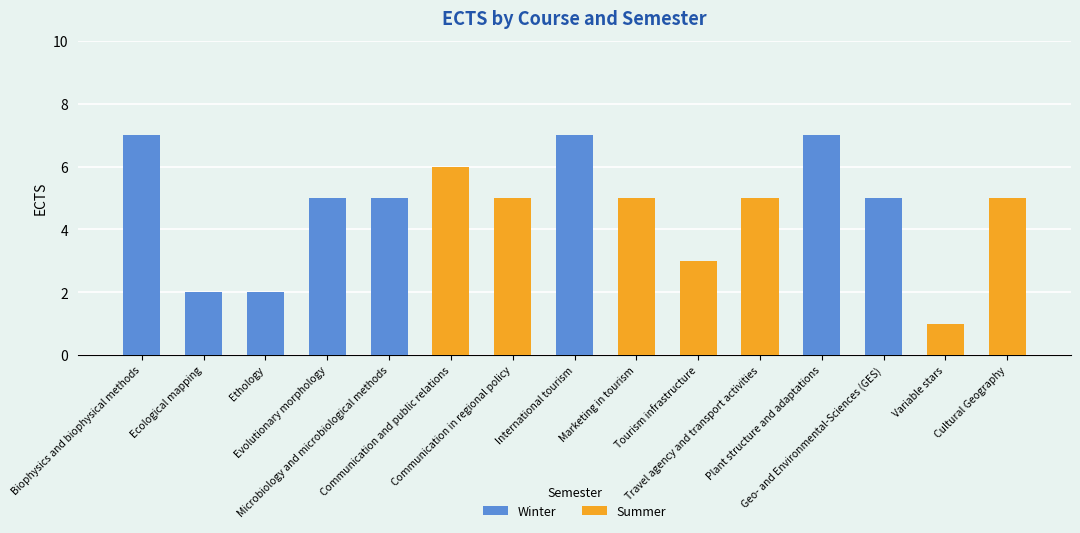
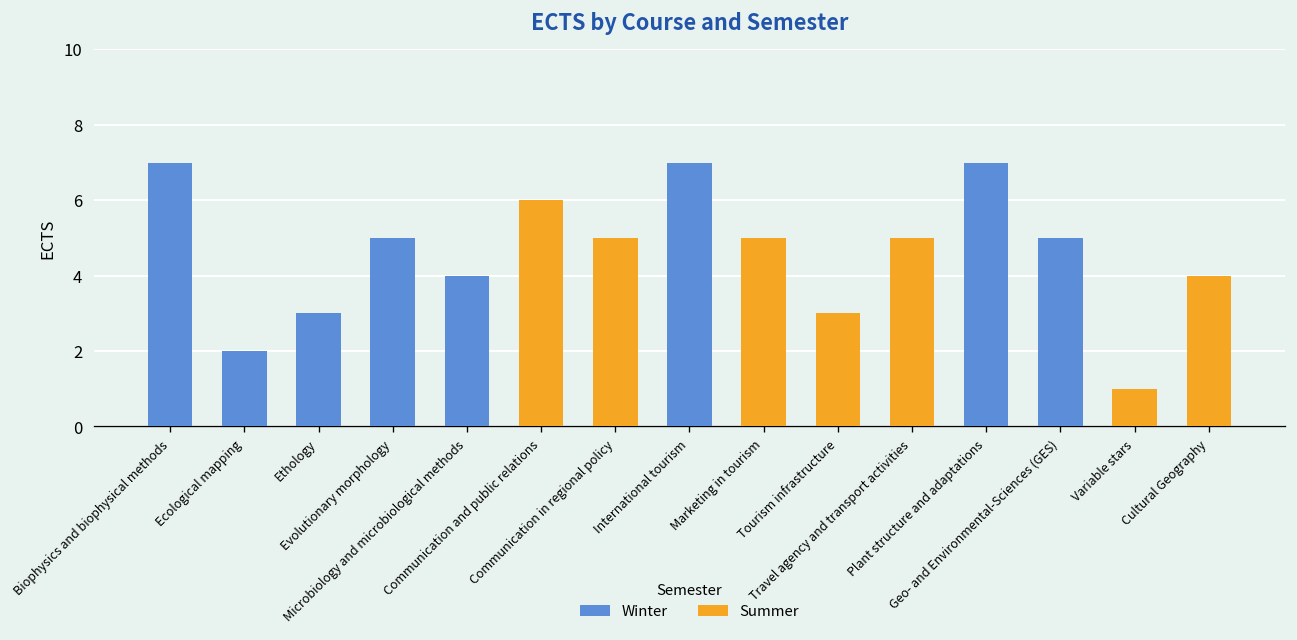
Winter, Ethology: 2 -> 3
Winter, Microbiology and microbiological methods: 5 -> 4
Summer, Cultural Geography: 5 -> 4
